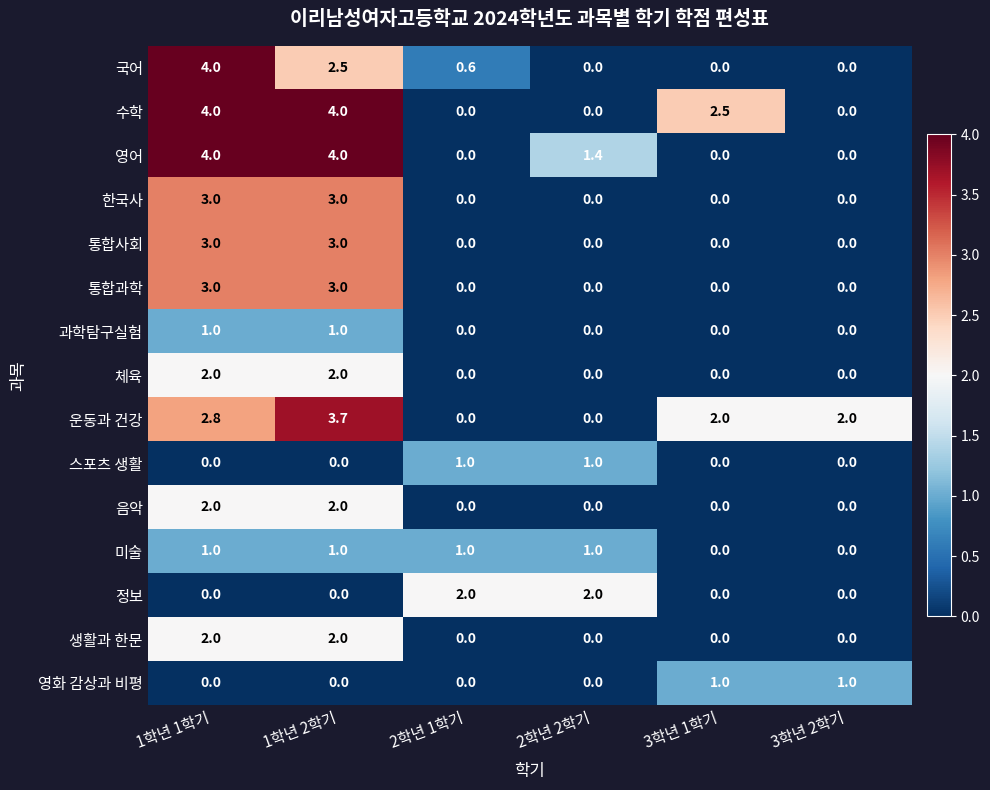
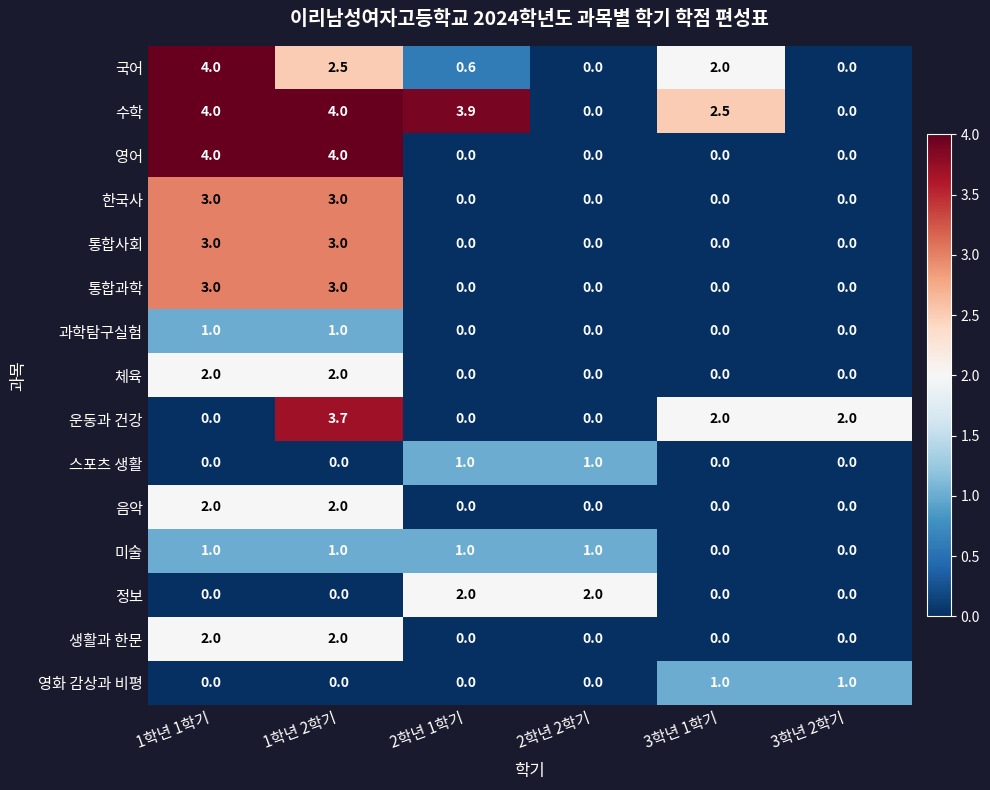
국어, 3학년 1학기: 0.0 -> 2.0
수학, 2학년 1학기: 0.0 -> 3.9
영어, 2학년 2학기: 1.4 -> 0.0
운동과 건강, 1학년 1학기: 2.8 -> 0.0
